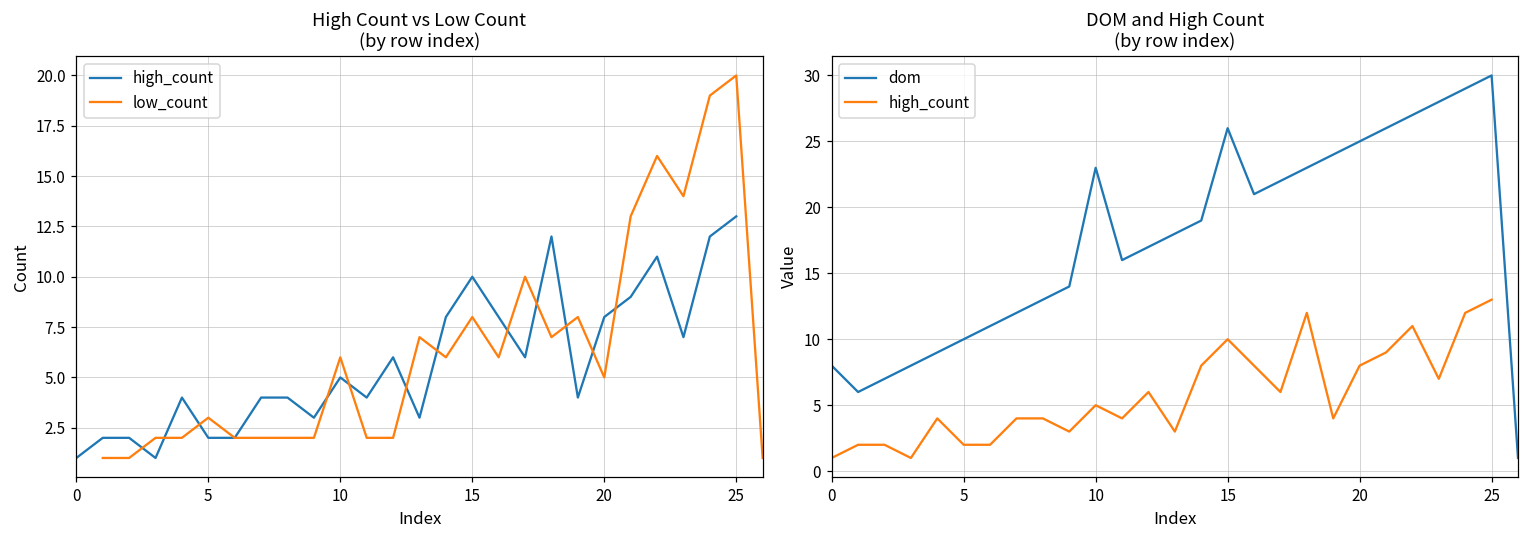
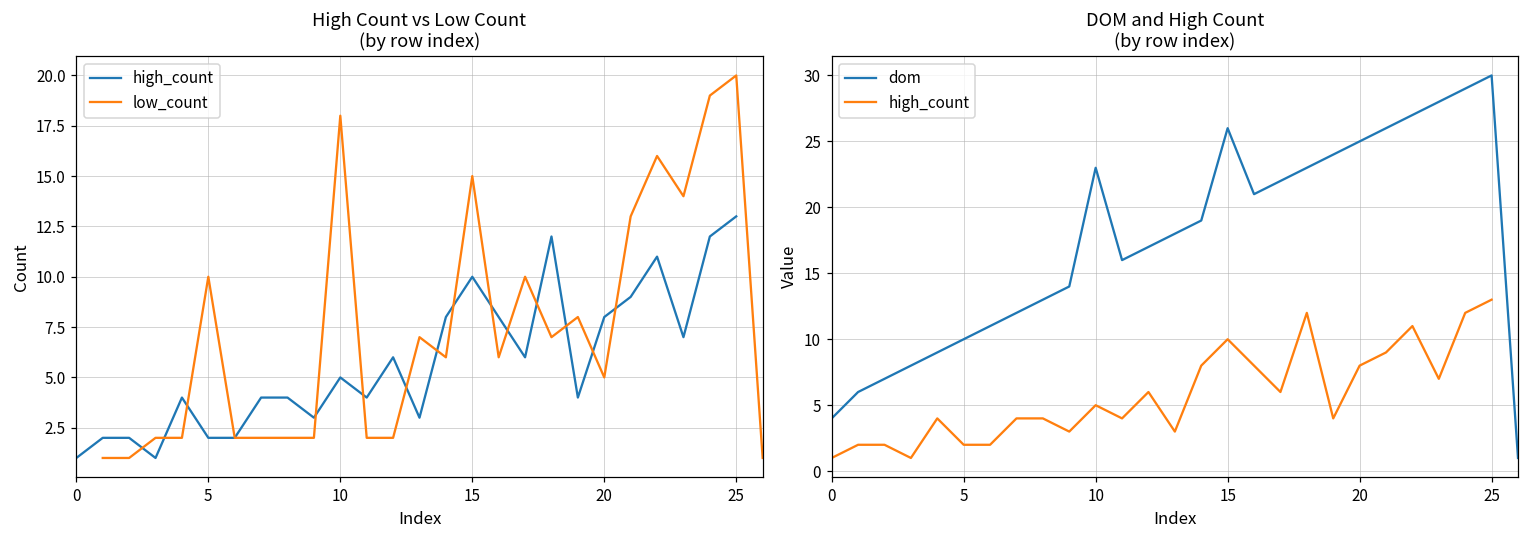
High Count vs Low Count (by row index), low_count, 5: 3 -> 10
High Count vs Low Count (by row index), low_count, 10: 6 -> 18
High Count vs Low Count (by row index), low_count, 15: 8 -> 15
DOM and High Count (by row index), dom, 0: 8 -> 4
